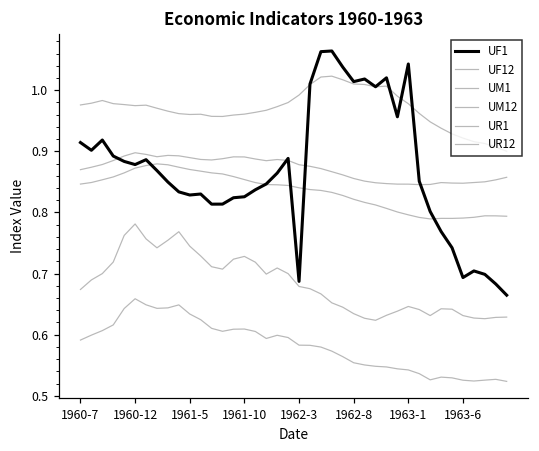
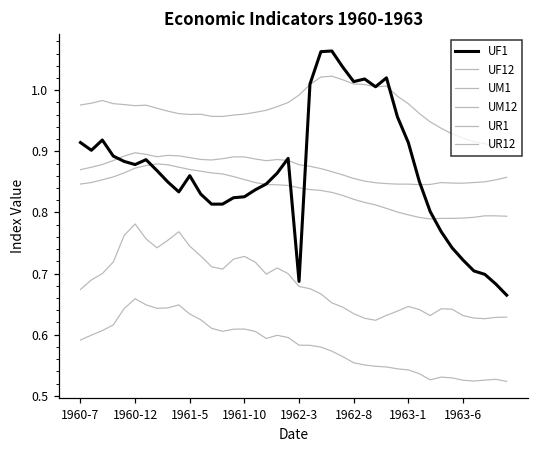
UF1, 1961-5: 0.83 -> 0.86
UF1, 1963-1: 1.04 -> 0.91
UF1, 1963-6: 0.69 -> 0.72
